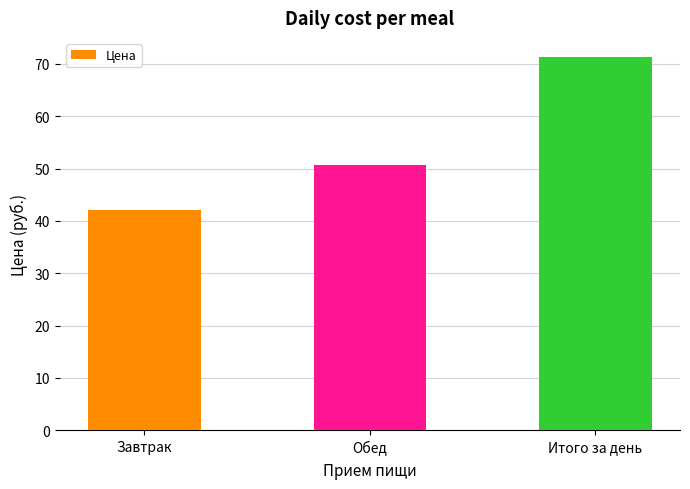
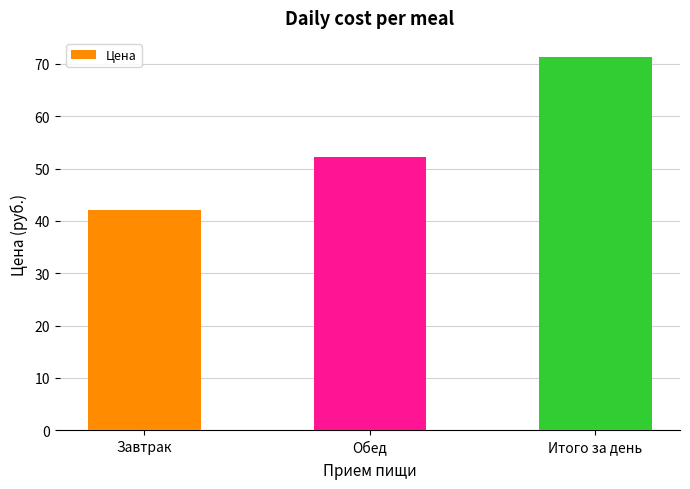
Обед: 51 -> 52
